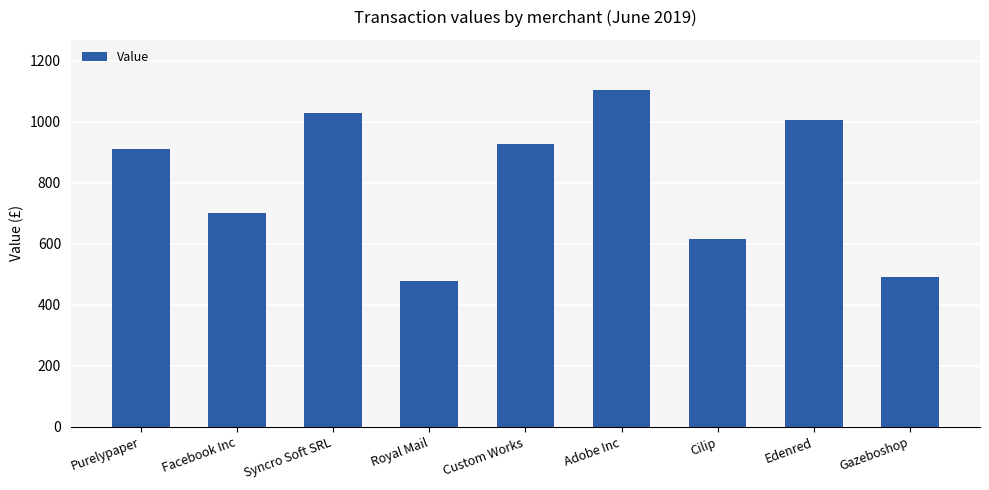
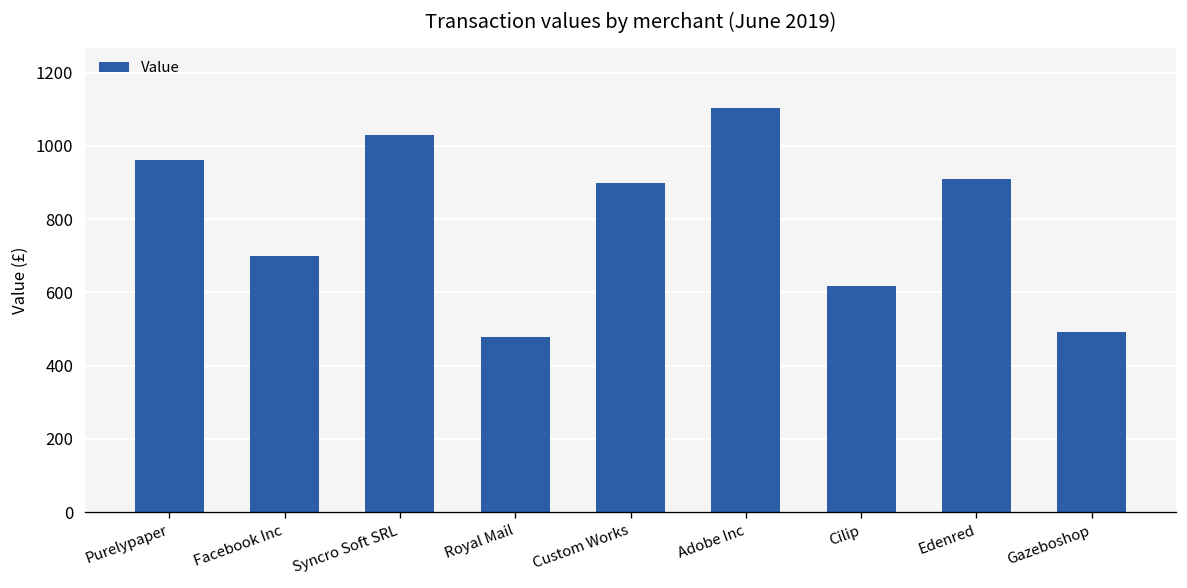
Purelypaper: 910 -> 960
Custom Works: 930 -> 900
Edenred: 1000 -> 910
